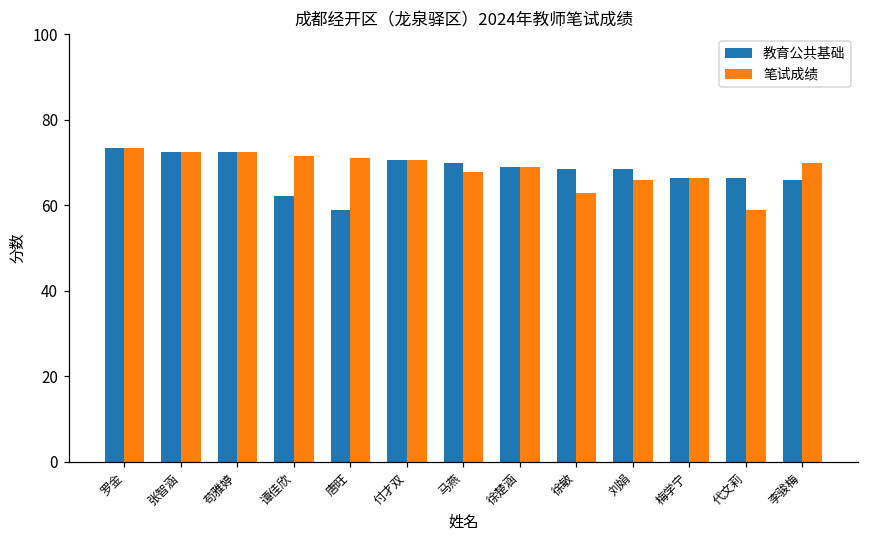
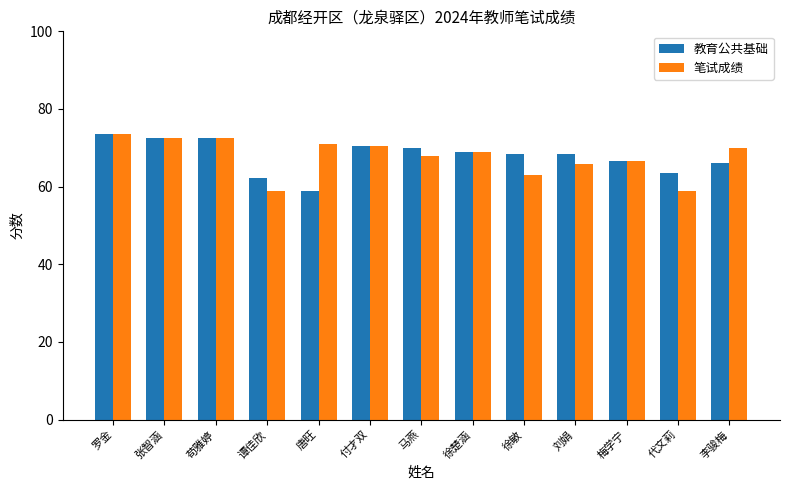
笔试成绩, 谭佳欣: 72 -> 59
教育公共基础, 代文莉: 67 -> 64
